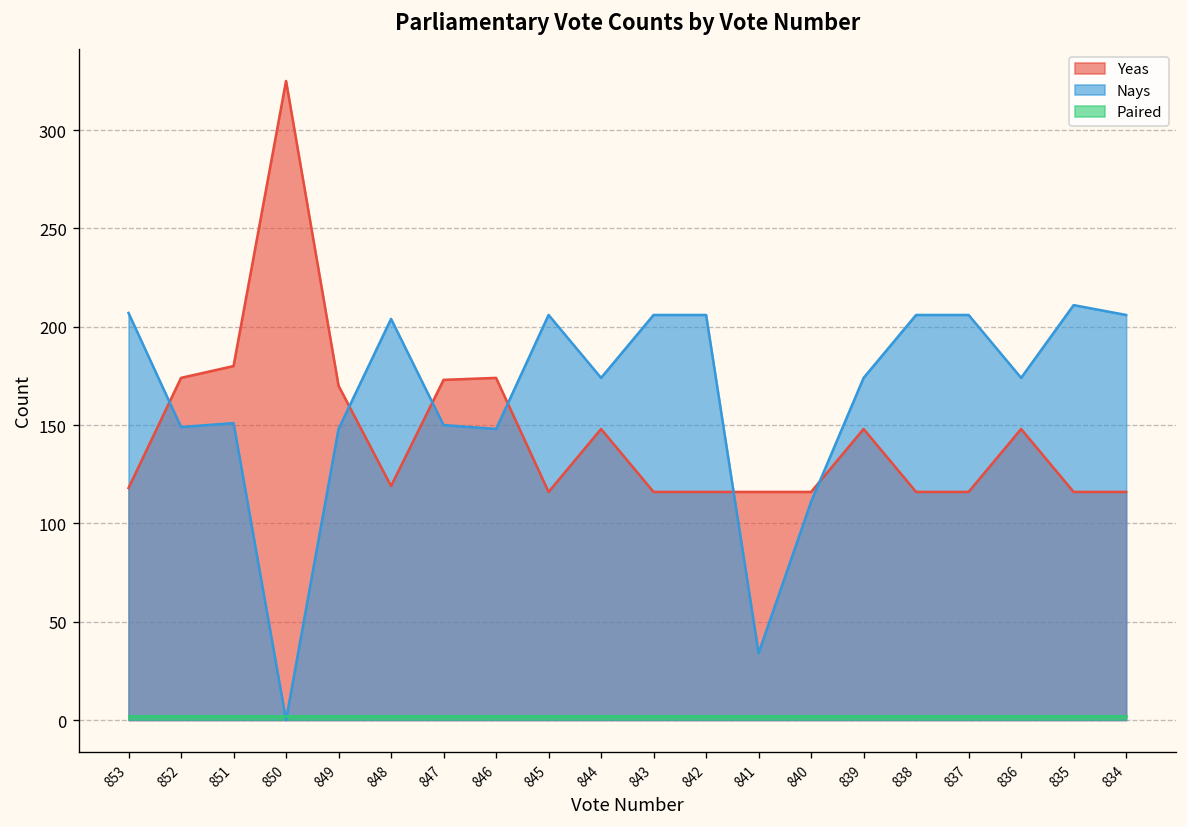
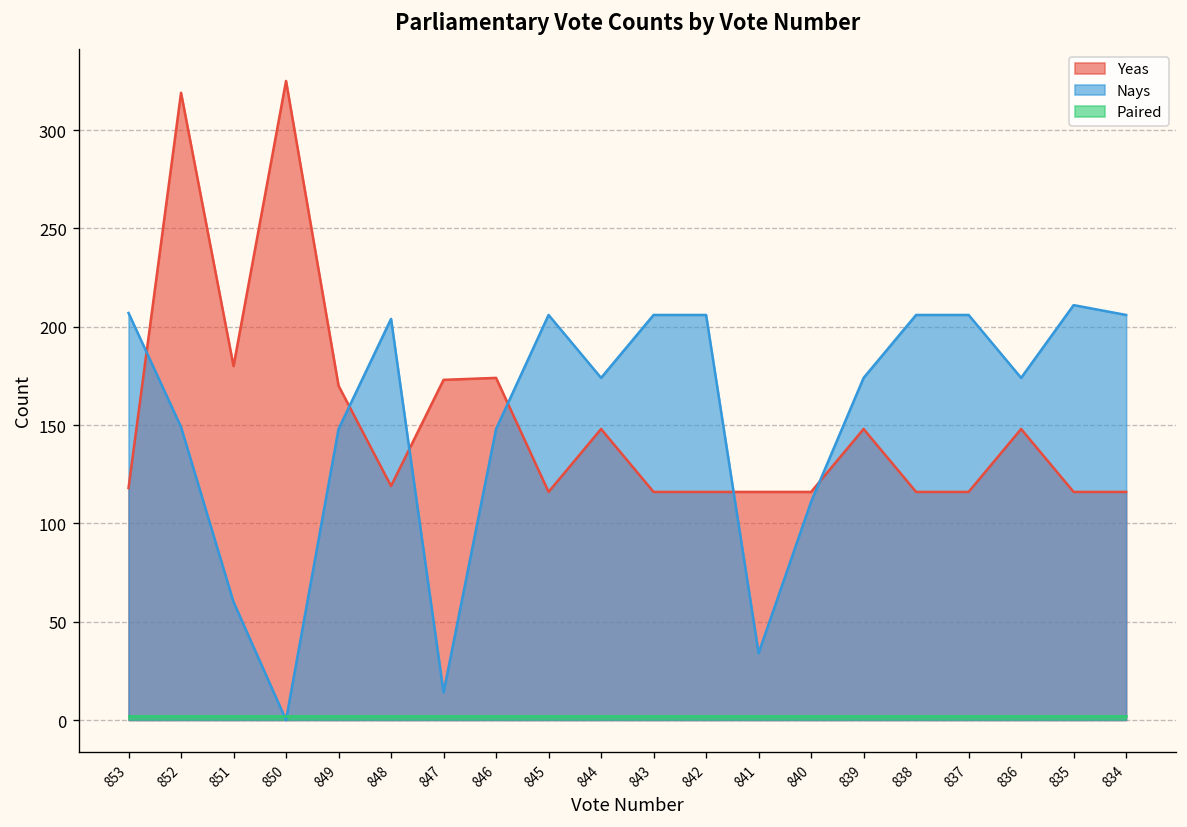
Yeas, 852: 174 -> 319
Nays, 851: 151 -> 60
Nays, 847: 150 -> 14
